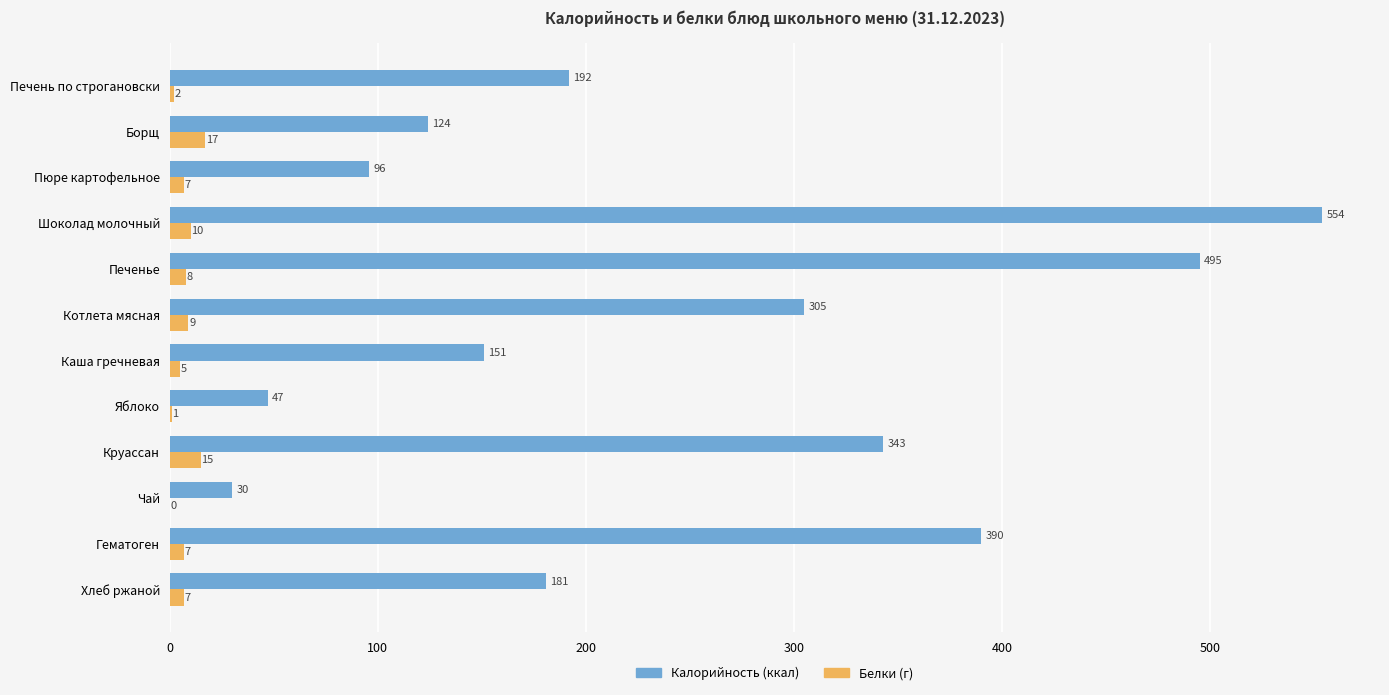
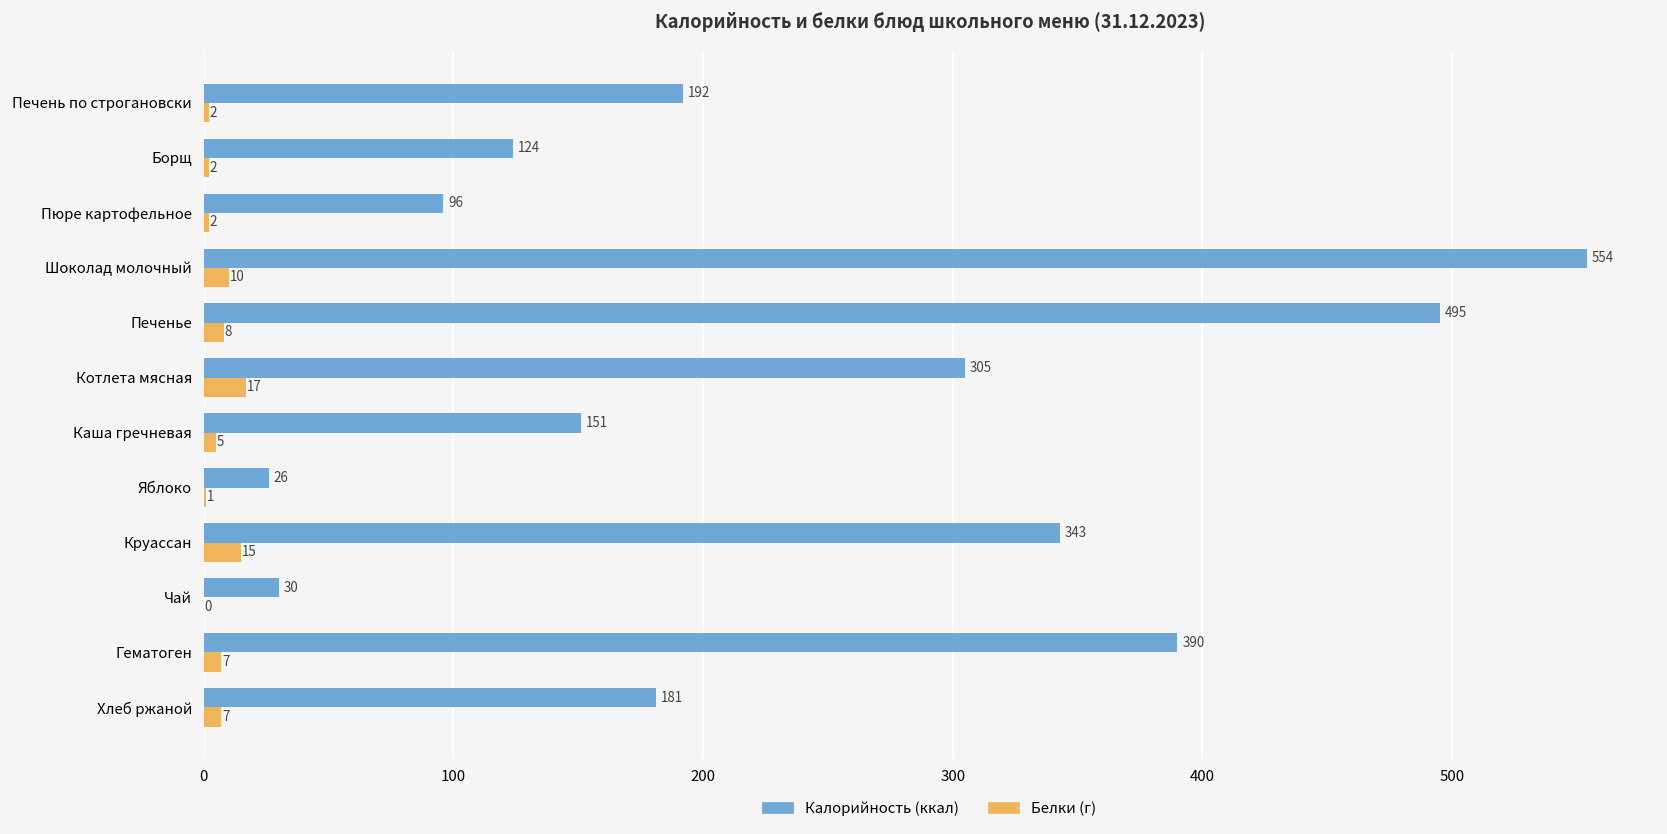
Белки (г), Борщ: 17 -> 2
Белки (г), Пюре картофельное: 7 -> 2
Белки (г), Котлета мясная: 9 -> 17
Калорийность (ккал), Яблоко: 47 -> 26
